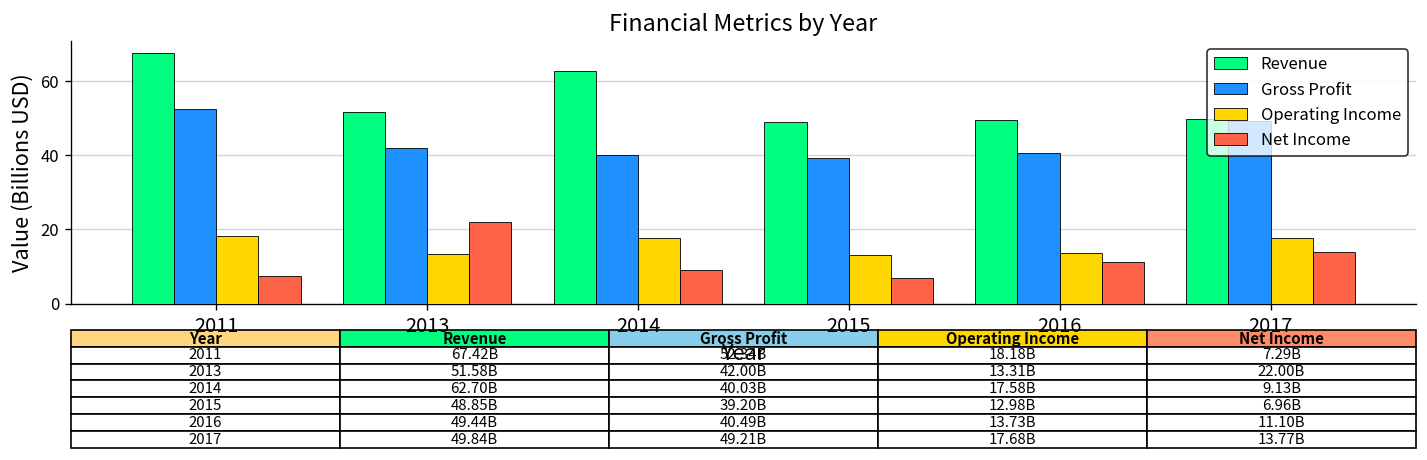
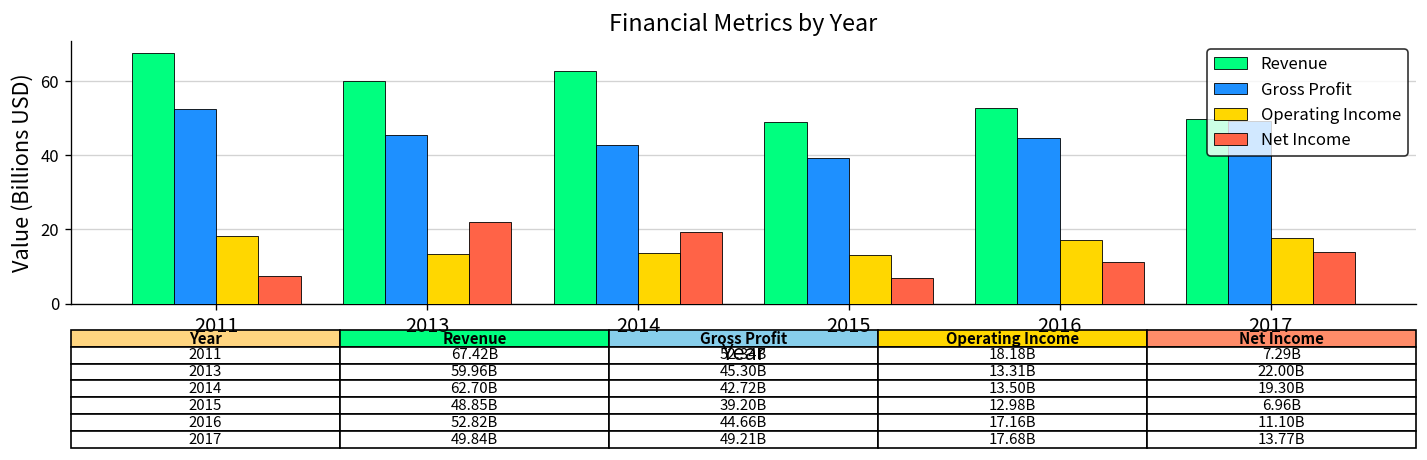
Revenue, 2013: 51.58B -> 59.96B
Gross Profit, 2013: 42.00B -> 45.30B
Gross Profit, 2014: 40.03B -> 42.72B
Operating Income, 2014: 17.58B -> 13.50B
Net Income, 2014: 9.13B -> 19.30B
Revenue, 2016: 49.44B -> 52.82B
Gross Profit, 2016: 40.49B -> 44.66B
Operating Income, 2016: 13.73B -> 17.16B
